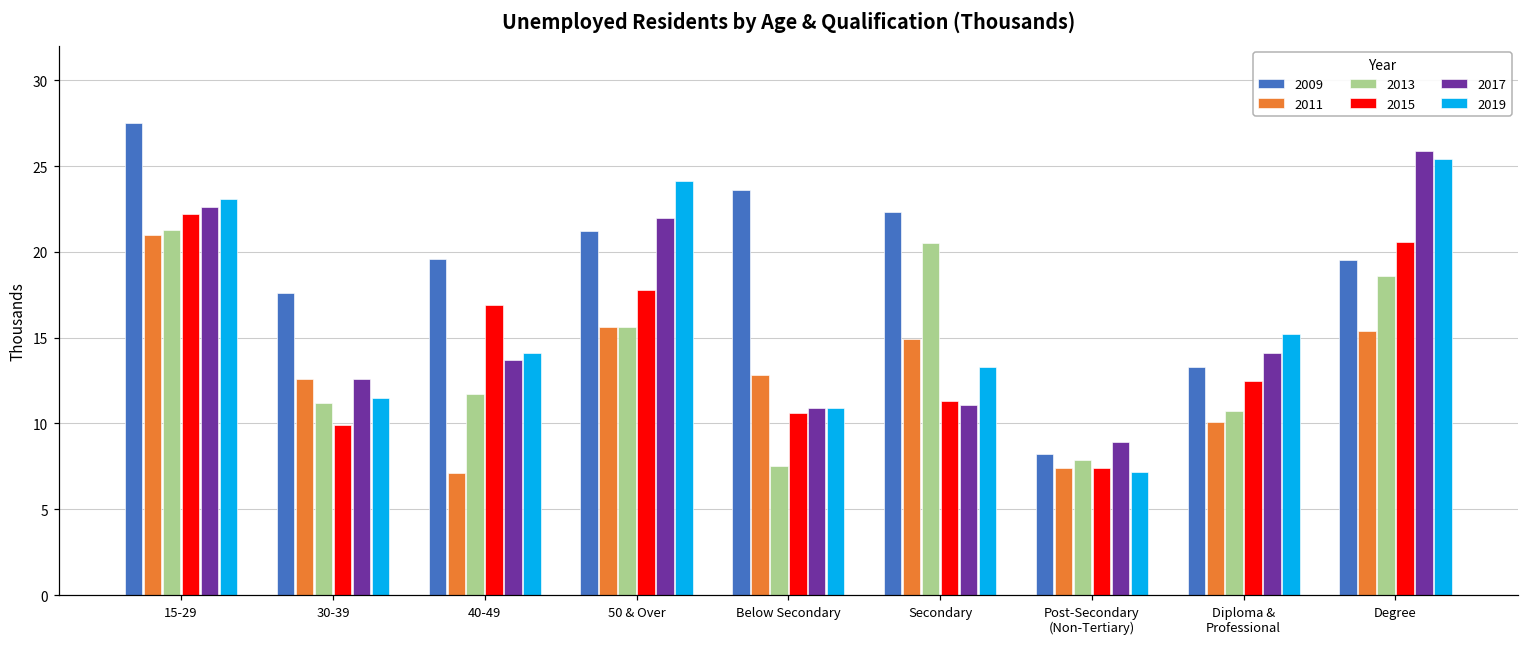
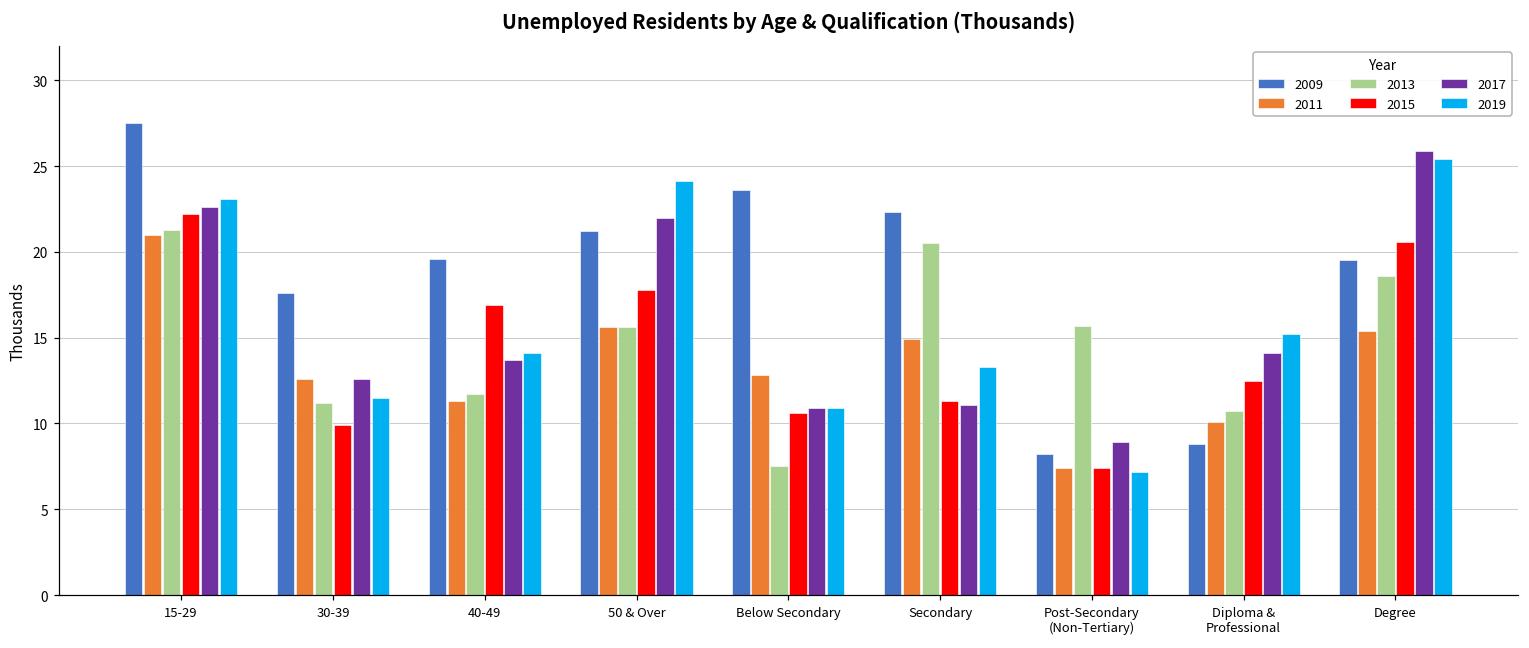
2011, 40-49: 7.1 -> 11.3
2013, Post-Secondary (Non-Tertiary): 7.9 -> 15.7
2009, Diploma & Professional: 13.3 -> 8.8
